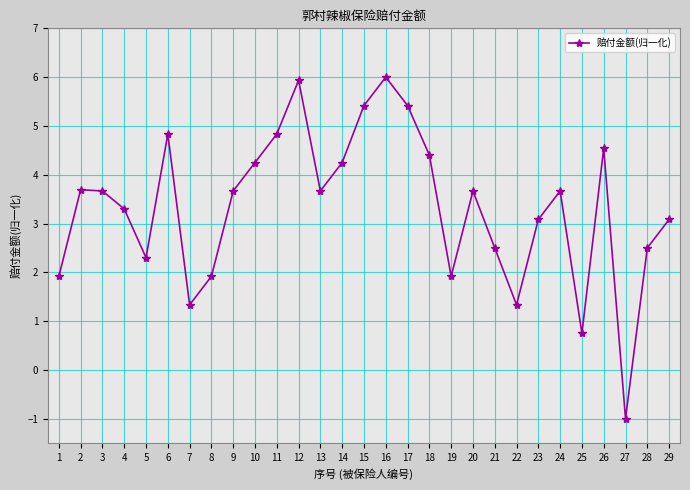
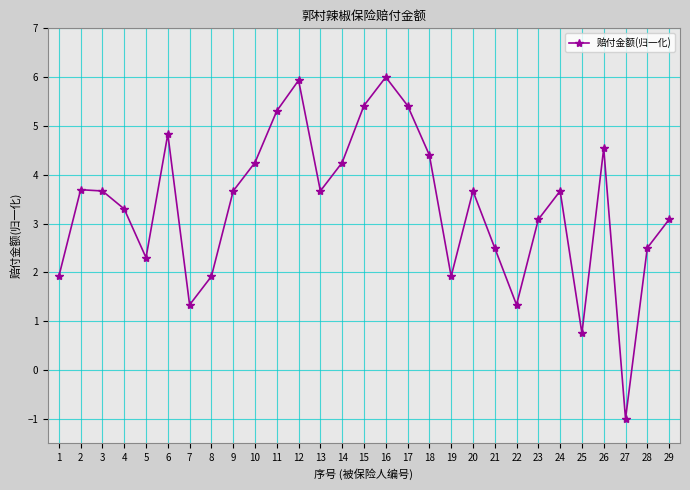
11: 4.8 -> 5.3
